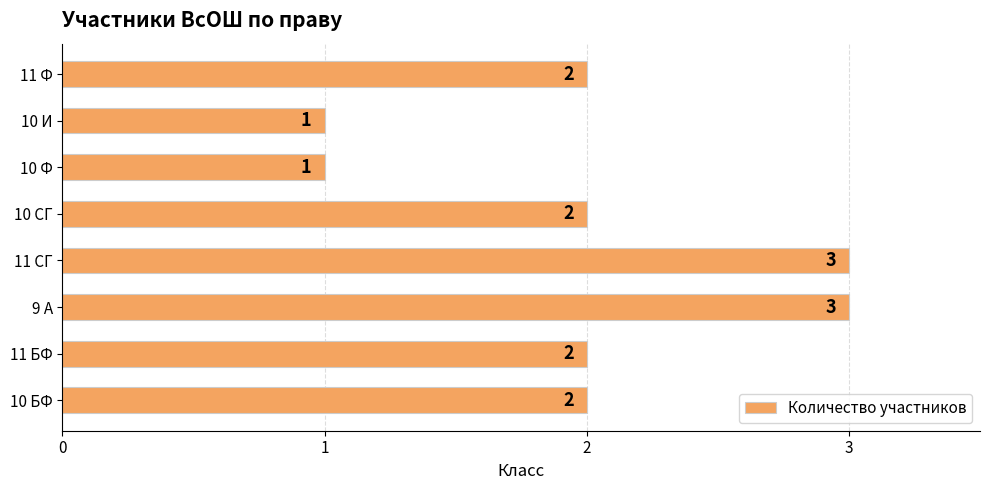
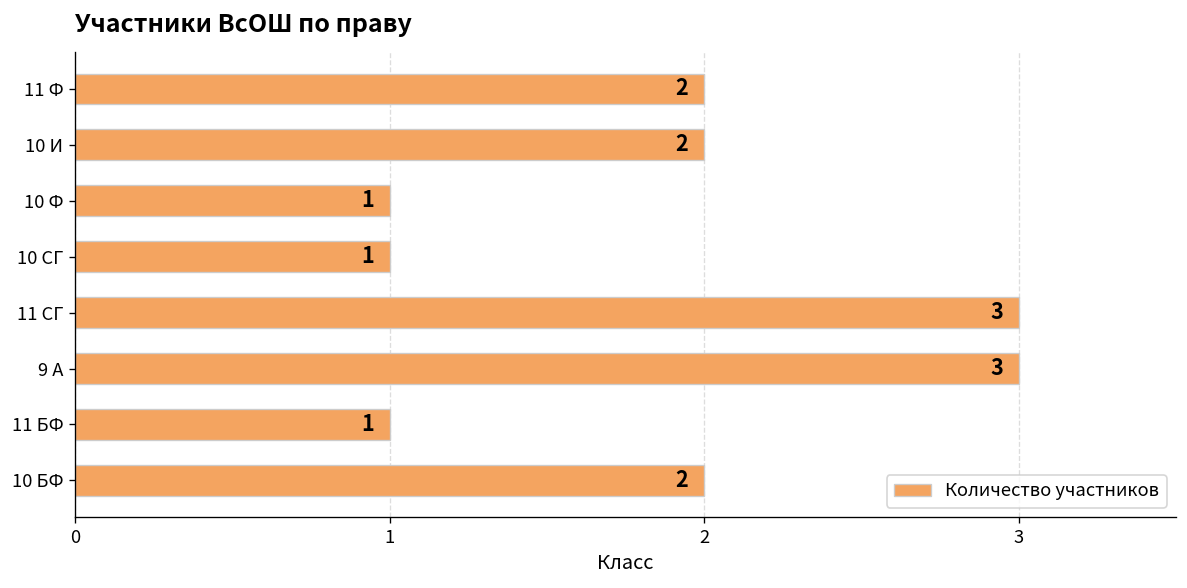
10 И: 1 -> 2
10 СГ: 2 -> 1
11 БФ: 2 -> 1
